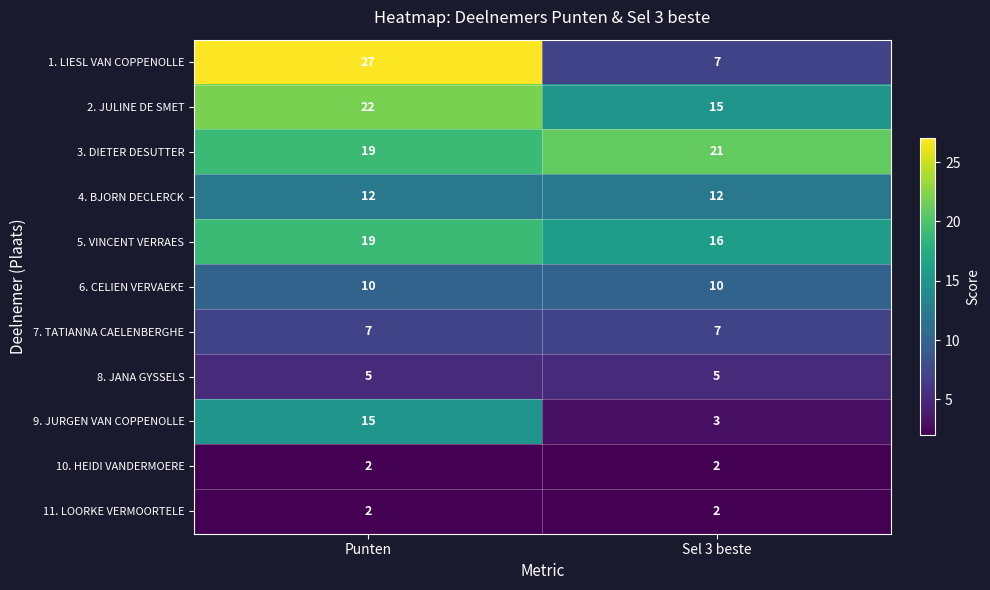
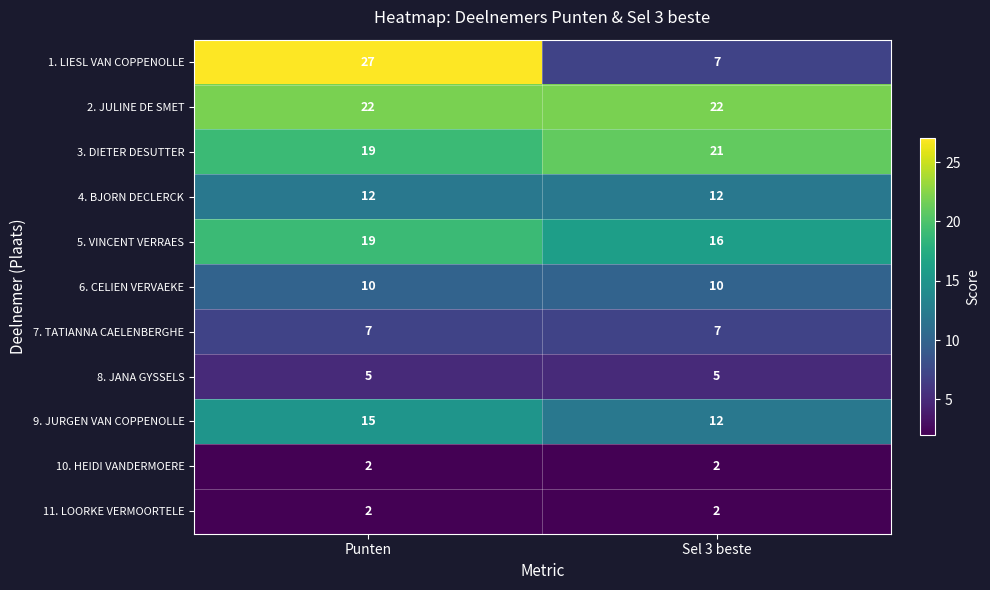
2. JULINE DE SMET, Sel 3 beste: 15 -> 22
9. JURGEN VAN COPPENOLLE, Sel 3 beste: 3 -> 12
